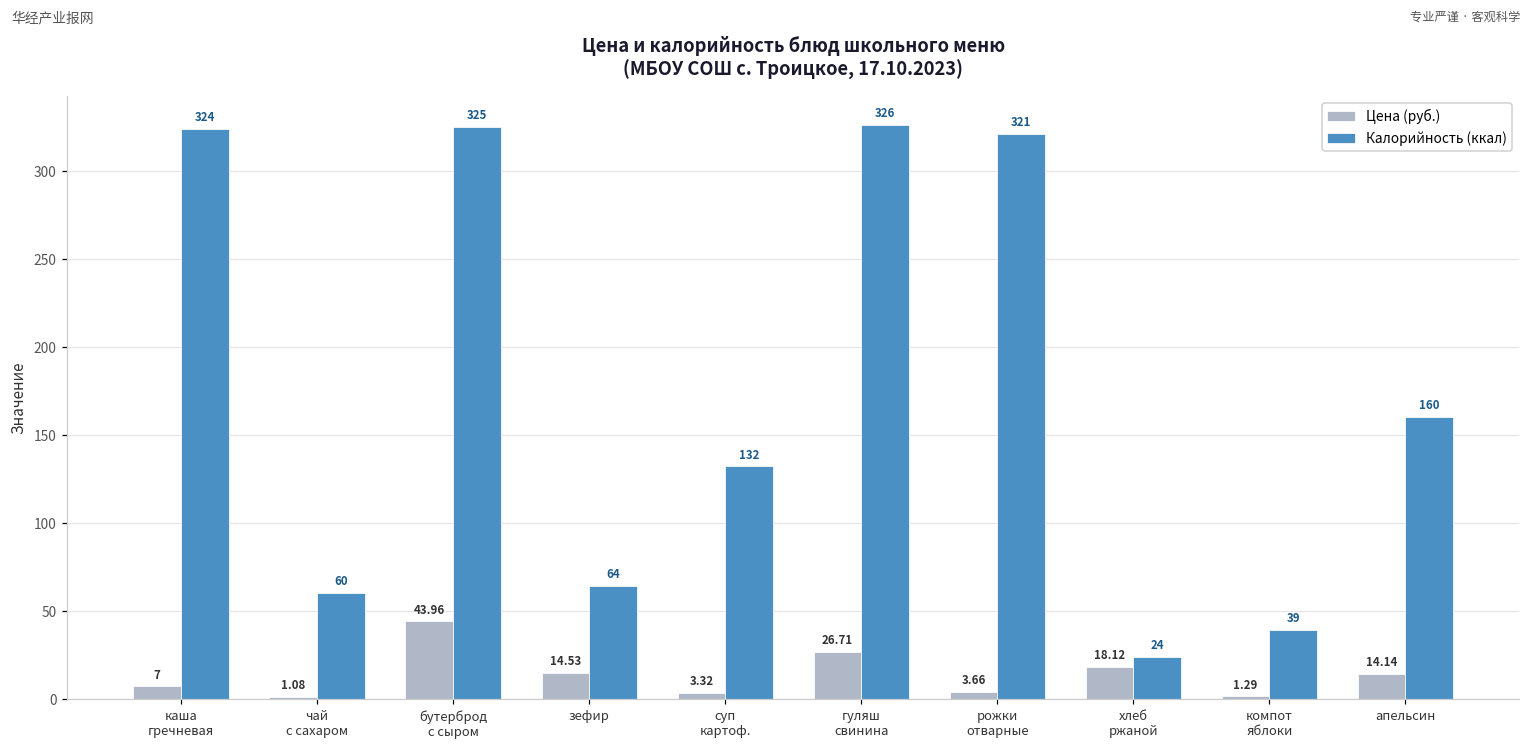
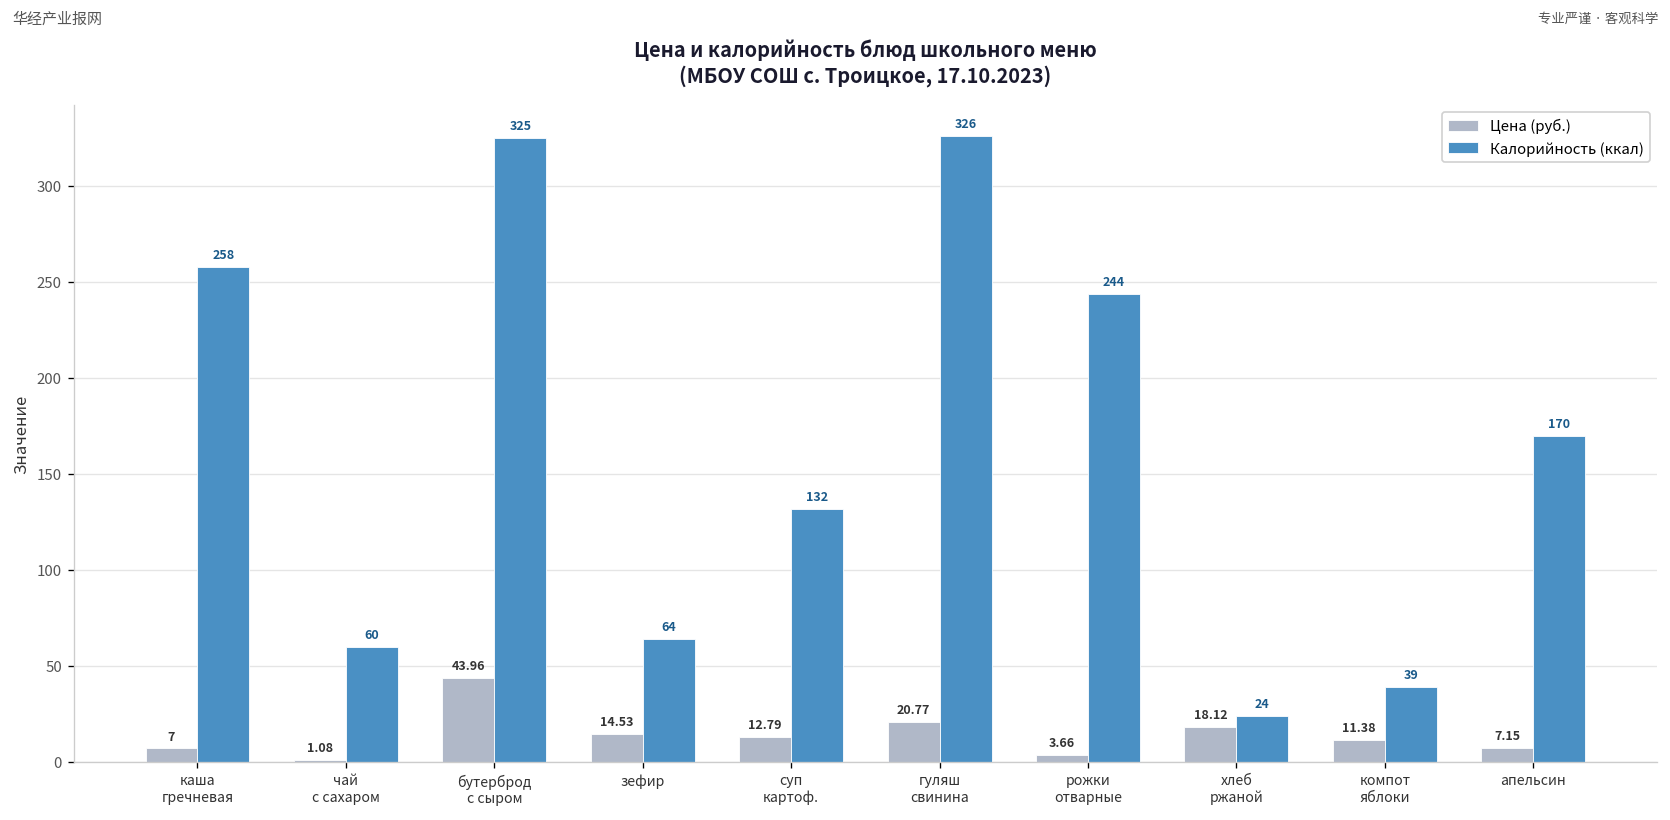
Калорийность (ккал), каша гречневая: 324 -> 258
Цена (руб.), суп картоф.: 3.32 -> 12.79
Цена (руб.), гуляш свинина: 26.71 -> 20.77
Калорийность (ккал), рожки отварные: 321 -> 244
Цена (руб.), компот яблоки: 1.29 -> 11.38
Цена (руб.), апельсин: 14.14 -> 7.15
Калорийность (ккал), апельсин: 160 -> 170
